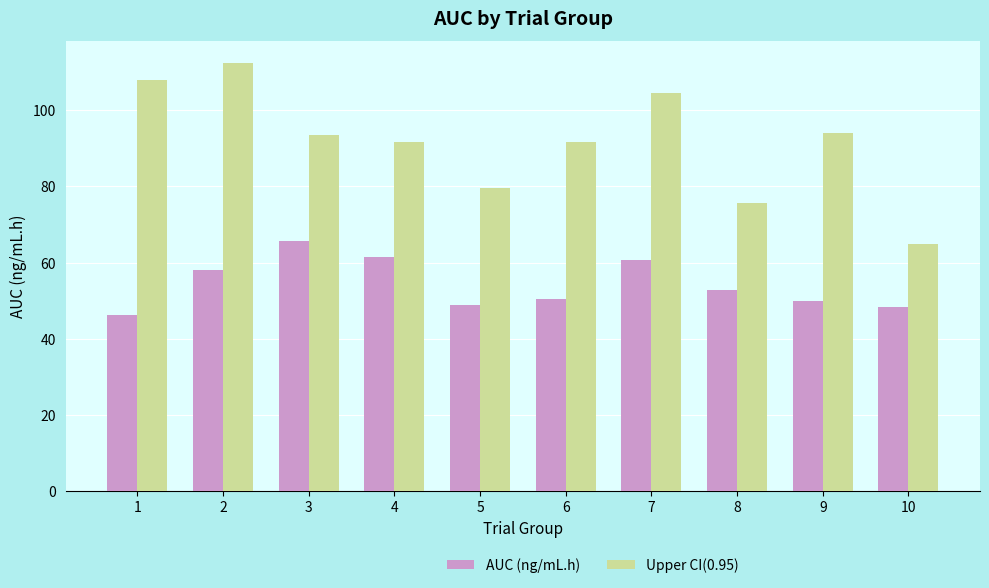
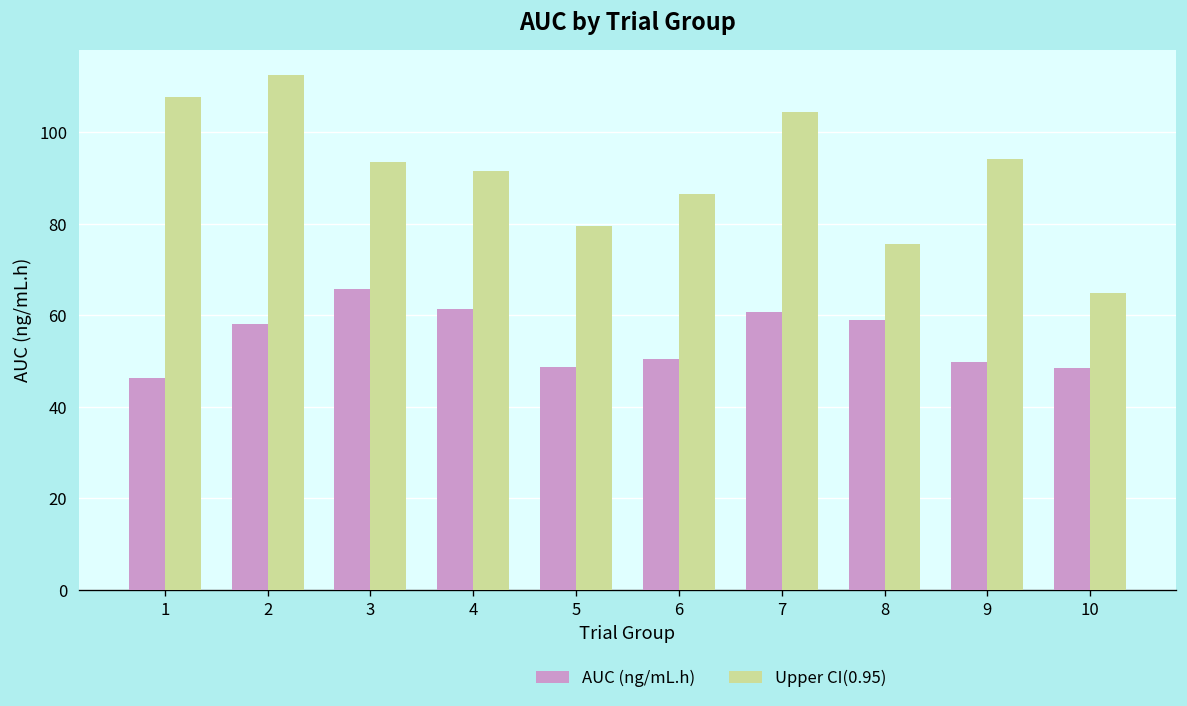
Upper CI(0.95), 6: 92 -> 87
AUC (ng/mL.h), 8: 53 -> 59
